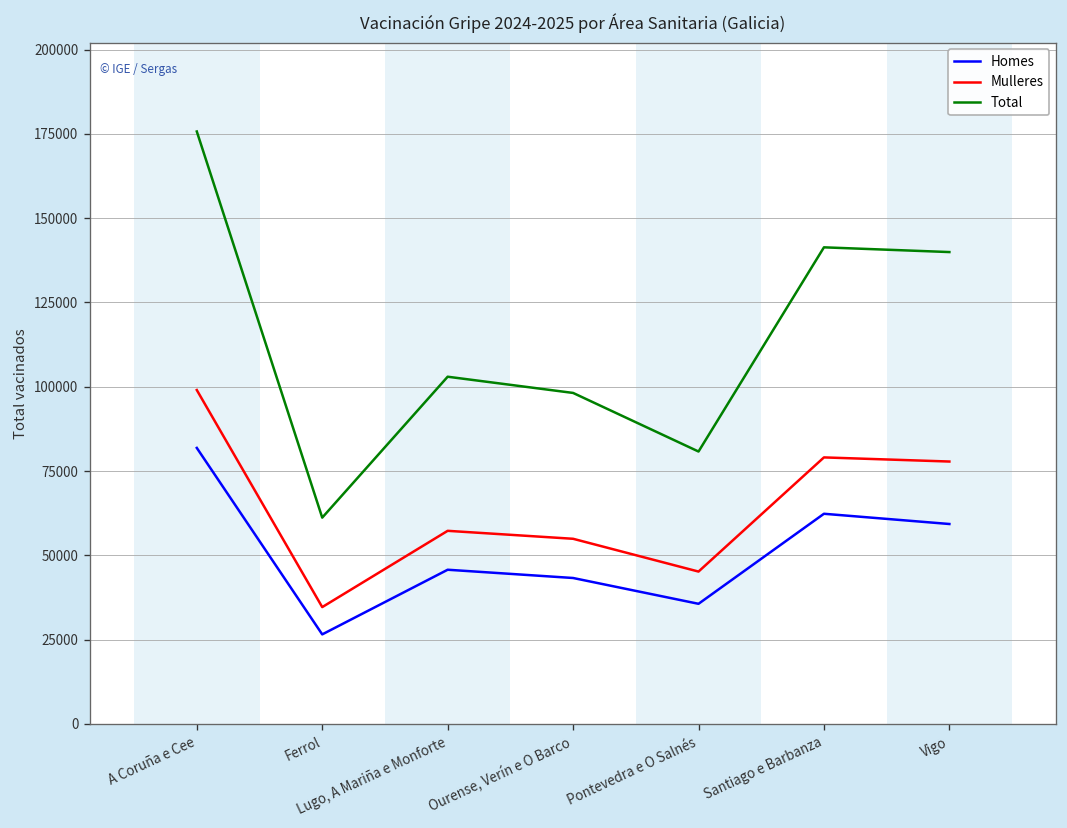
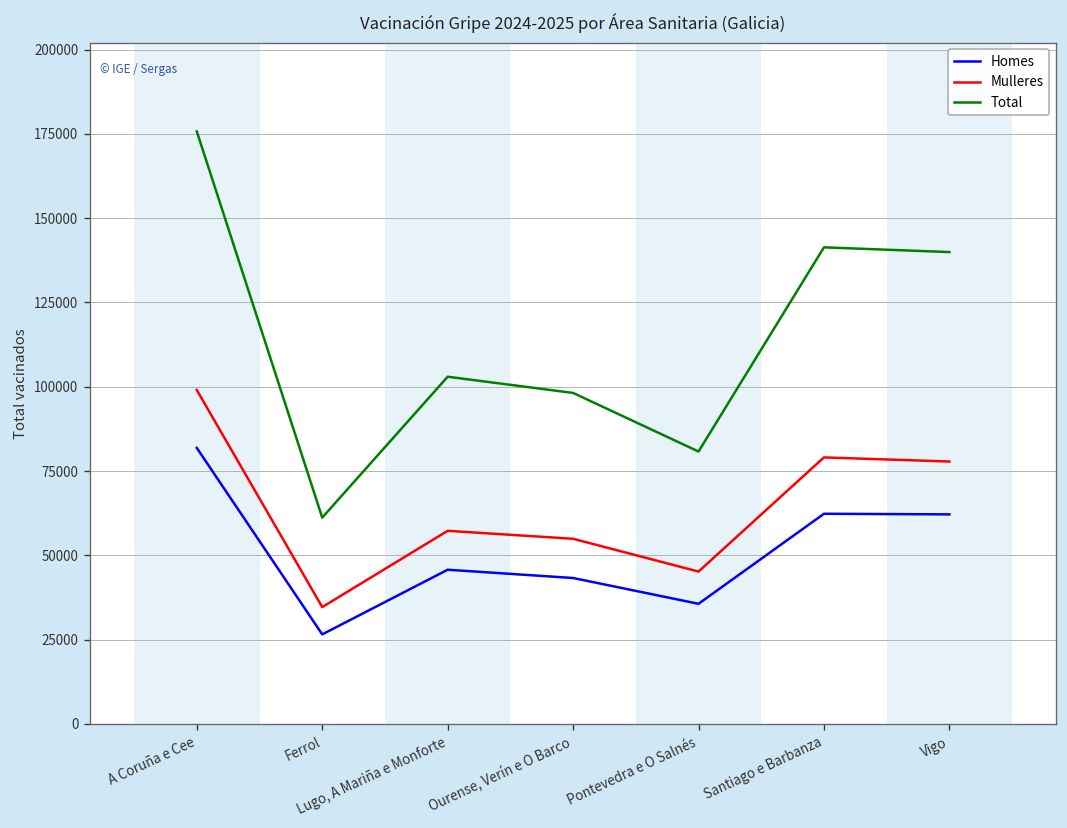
Homes, Vigo: 59000 -> 62000
